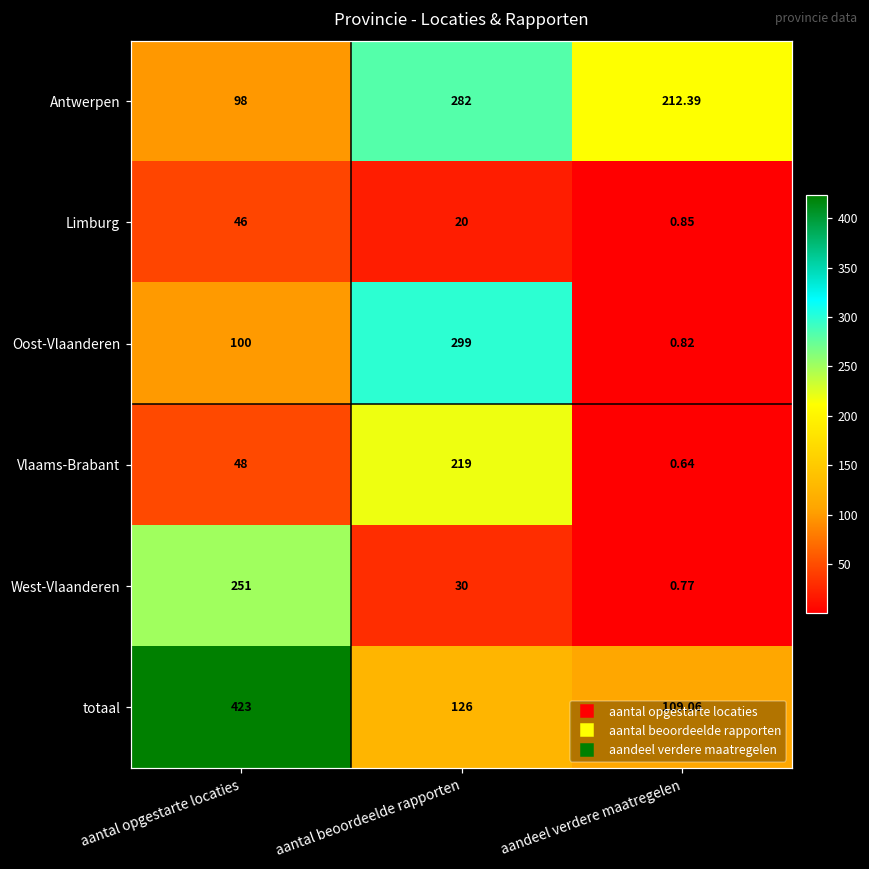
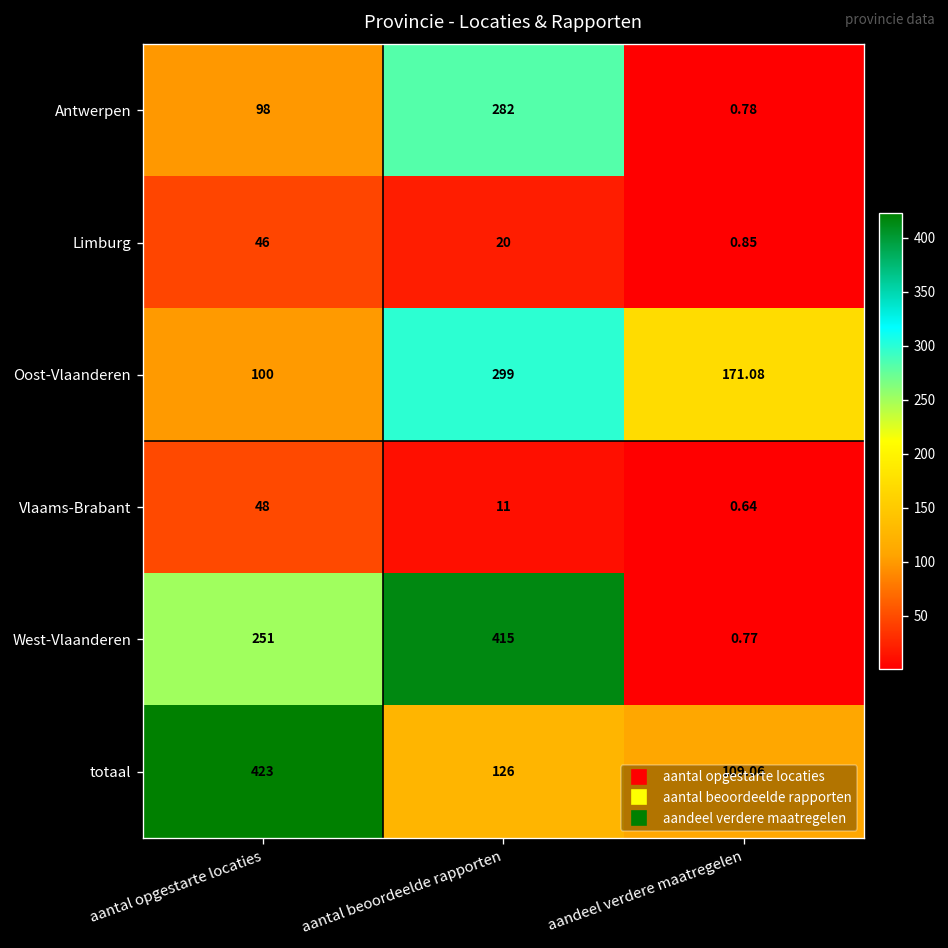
Antwerpen, aandeel verdere maatregelen: 212.39 -> 0.78
Oost-Vlaanderen, aandeel verdere maatregelen: 0.82 -> 171.08
Vlaams-Brabant, aantal beoordeelde rapporten: 219 -> 11
West-Vlaanderen, aantal beoordeelde rapporten: 30 -> 415
